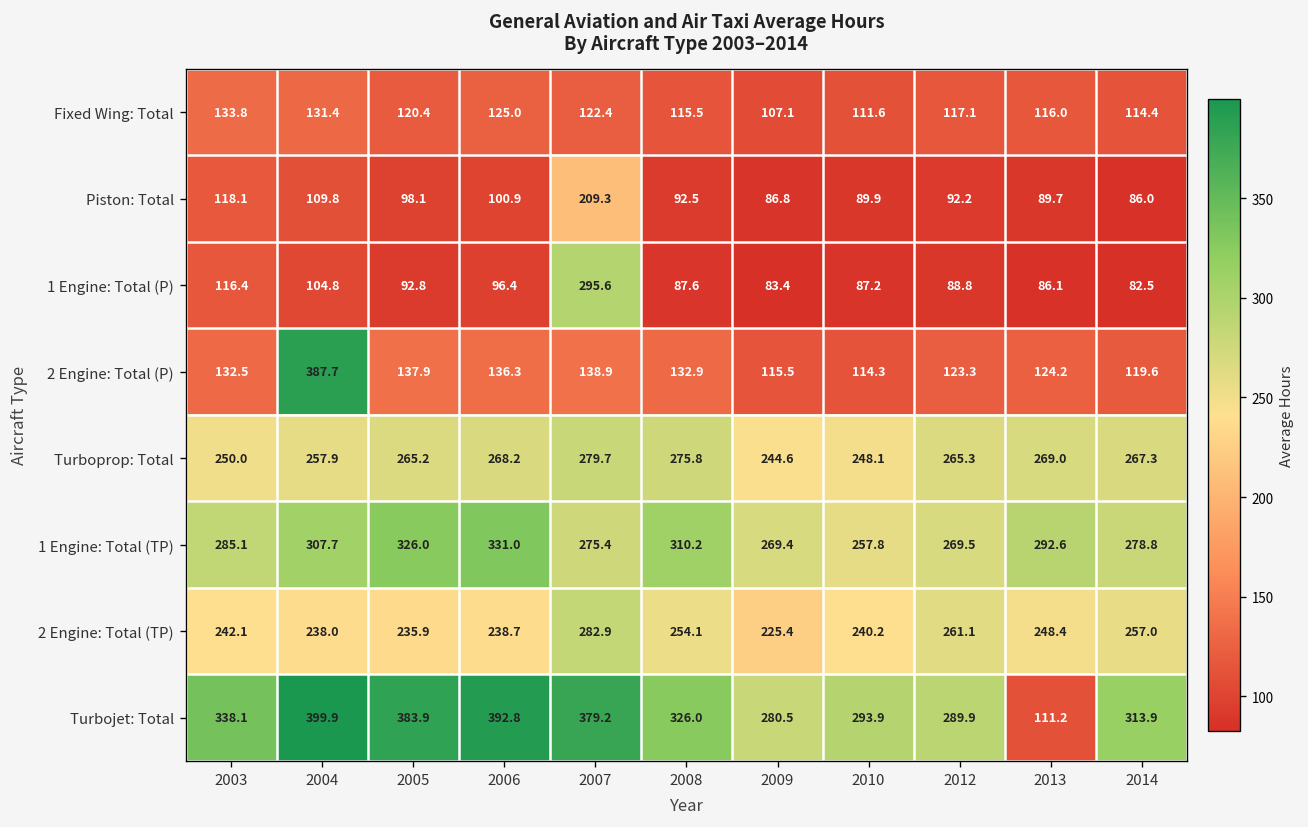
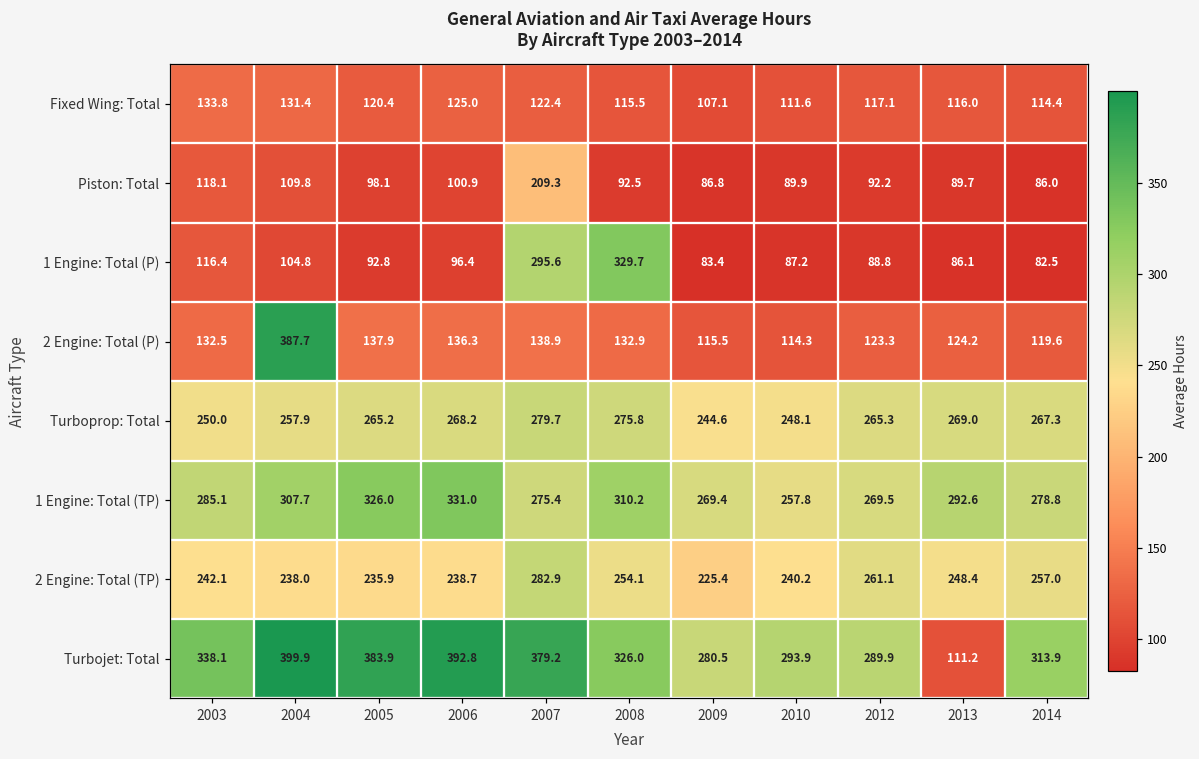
1 Engine: Total (P), 2008: 87.6 -> 329.7
